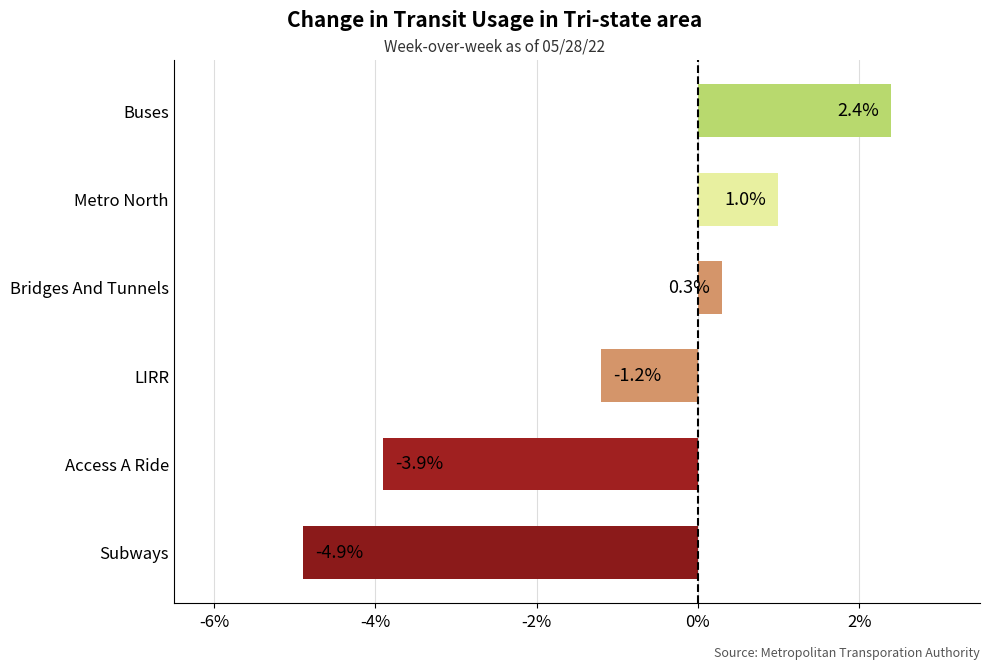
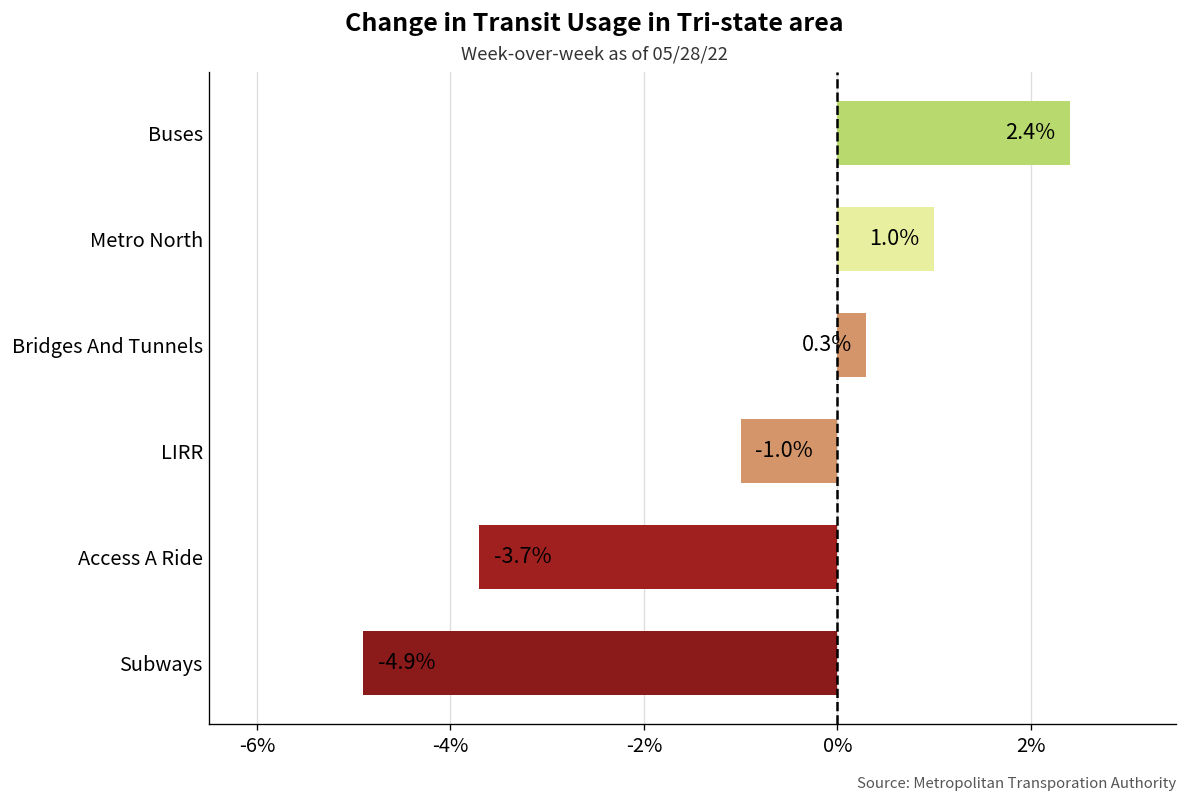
LIRR: -1.2% -> -1.0%
Access A Ride: -3.9% -> -3.7%
